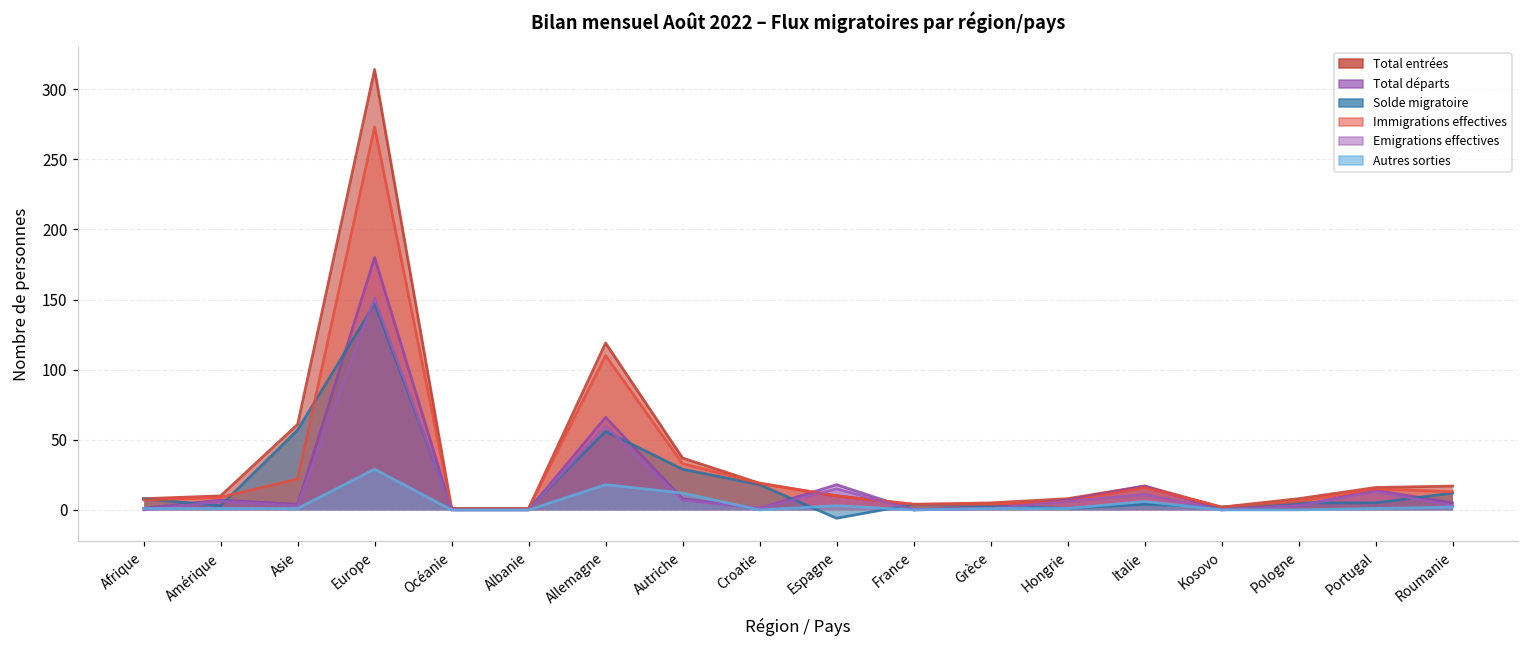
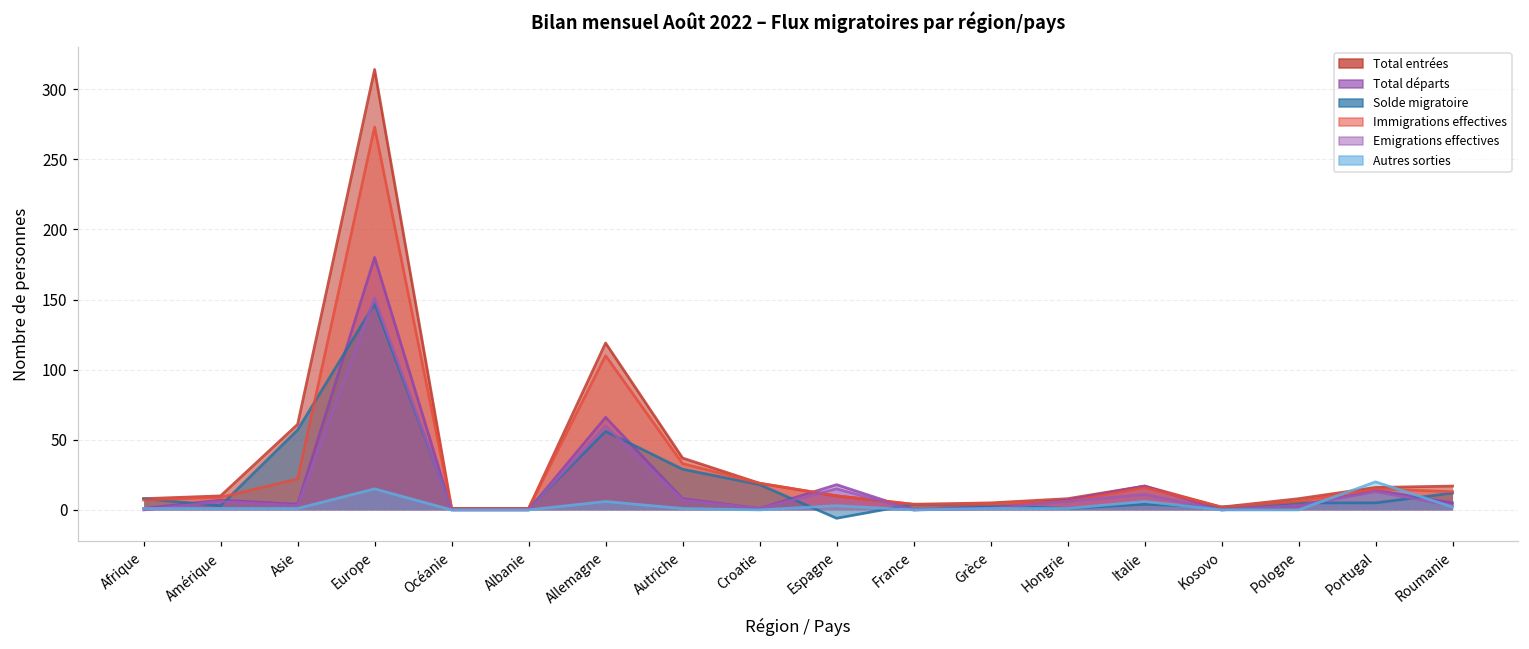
Autres sorties, Europe: 29 -> 15
Autres sorties, Allemagne: 18 -> 6
Autres sorties, Autriche: 12 -> 1
Autres sorties, Portugal: 1 -> 20
